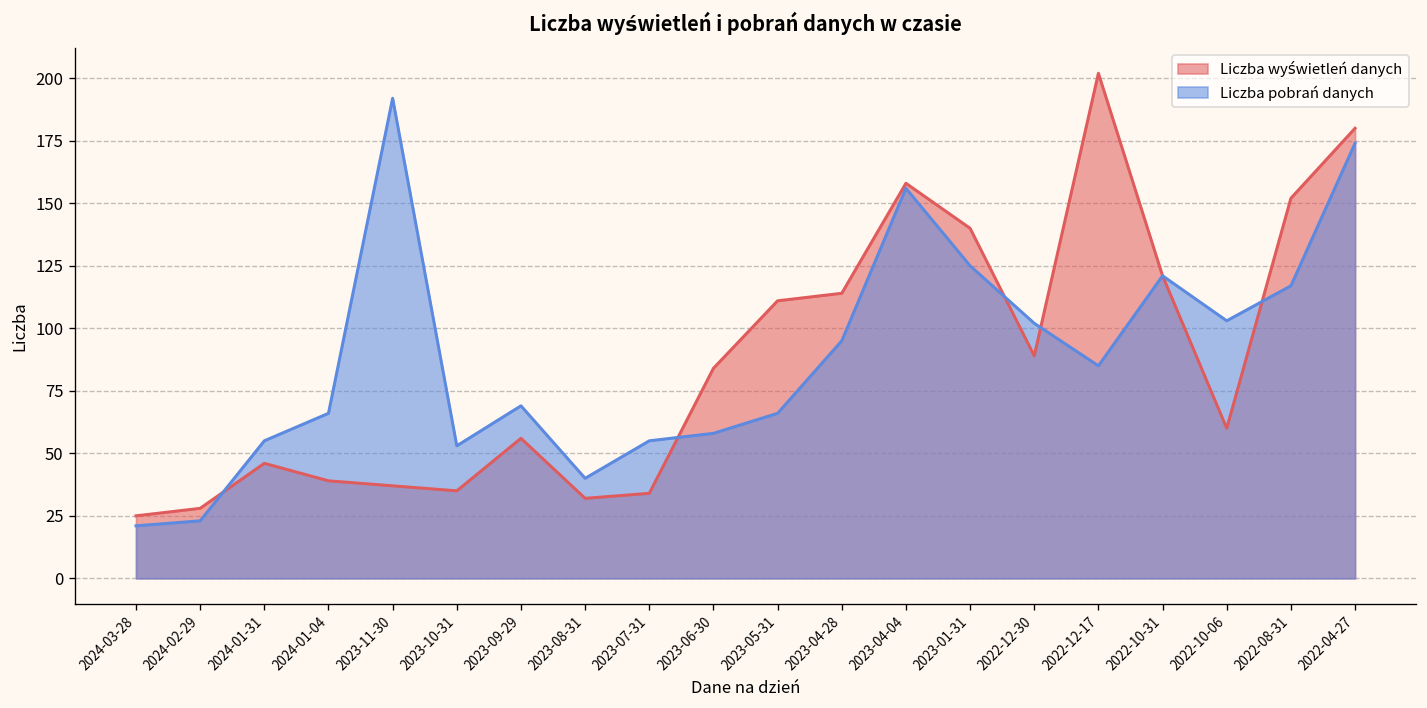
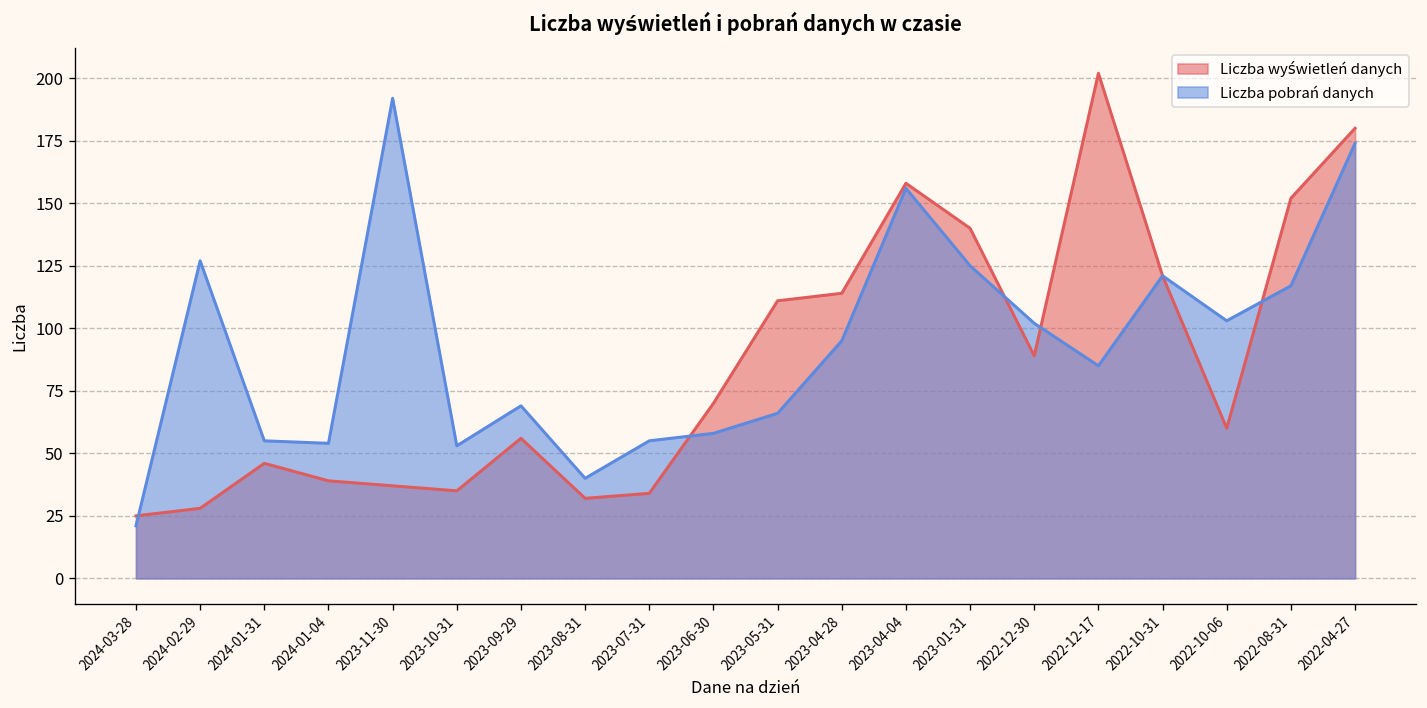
Liczba pobrań danych, 2024-02-29: 23 -> 127
Liczba pobrań danych, 2024-01-04: 66 -> 54
Liczba wyświetleń danych, 2023-06-30: 84 -> 70
